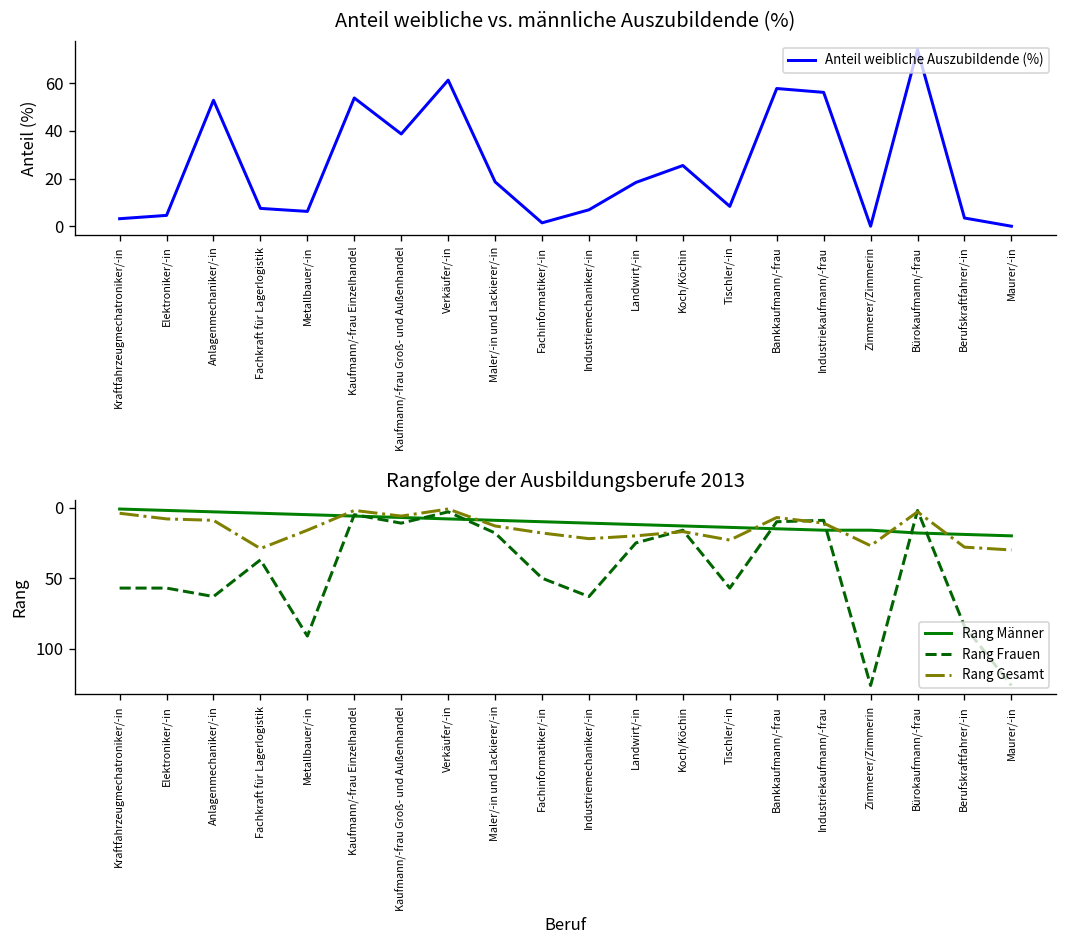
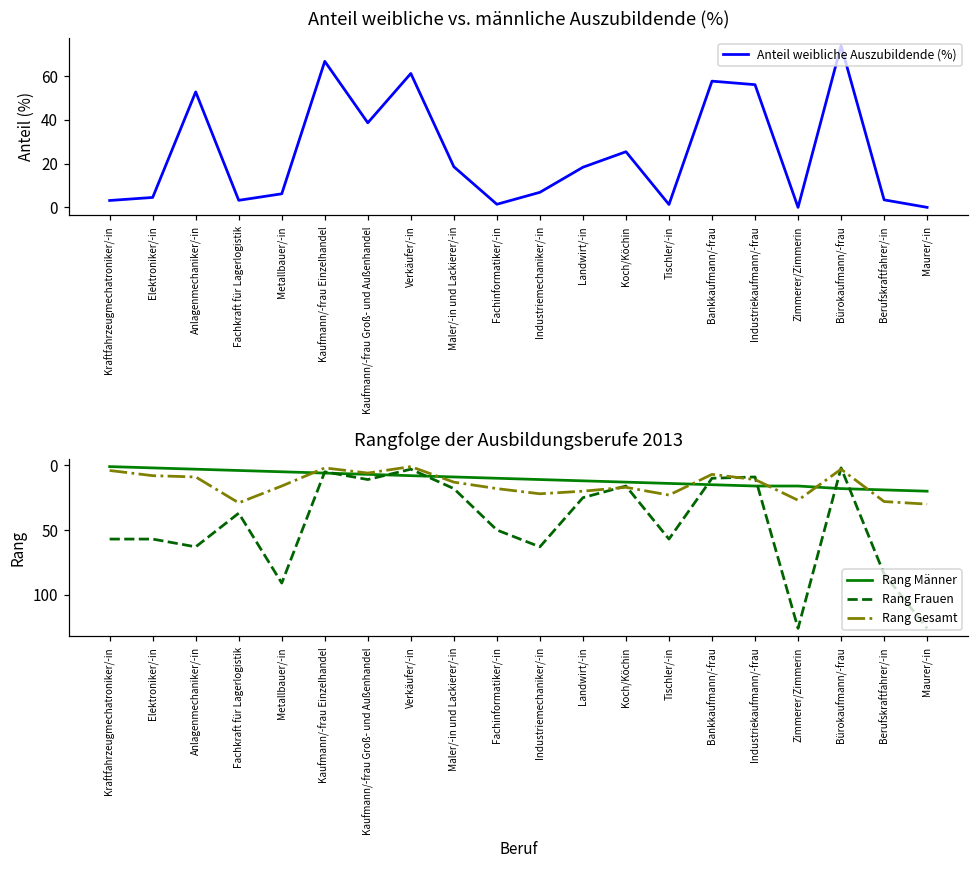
Anteil weibliche vs. männliche Auszubildende (%), Fachkraft für Lagerlogistik: 7 -> 3
Anteil weibliche vs. männliche Auszubildende (%), Kaufmann/-frau Einzelhandel: 54 -> 67
Anteil weibliche vs. männliche Auszubildende (%), Tischler/-in: 8 -> 1
